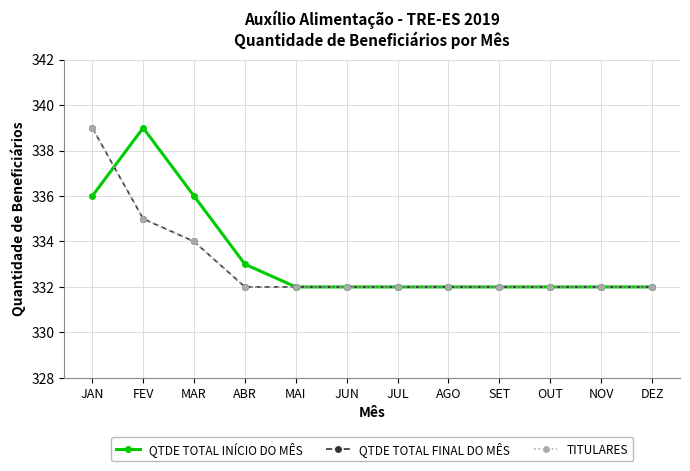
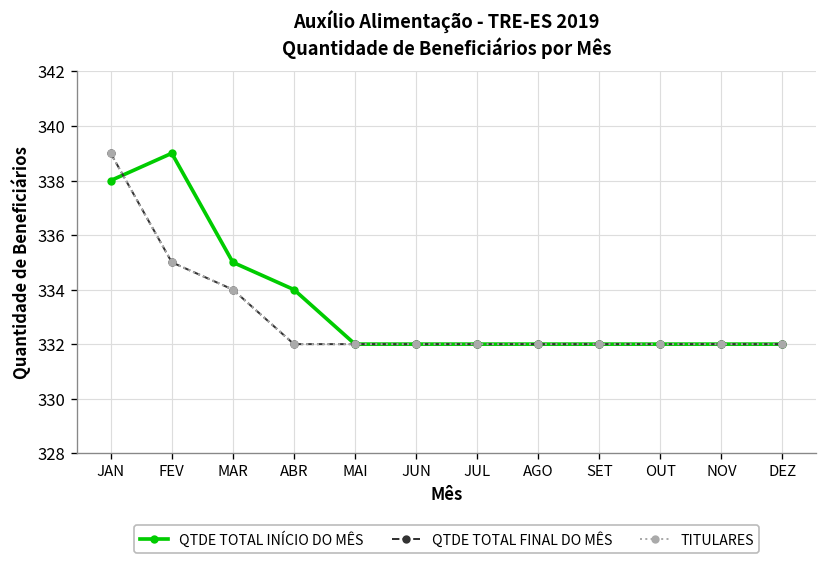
QTDE TOTAL INÍCIO DO MÊS, JAN: 336 -> 338
QTDE TOTAL INÍCIO DO MÊS, MAR: 336 -> 335
QTDE TOTAL INÍCIO DO MÊS, ABR: 333 -> 334
